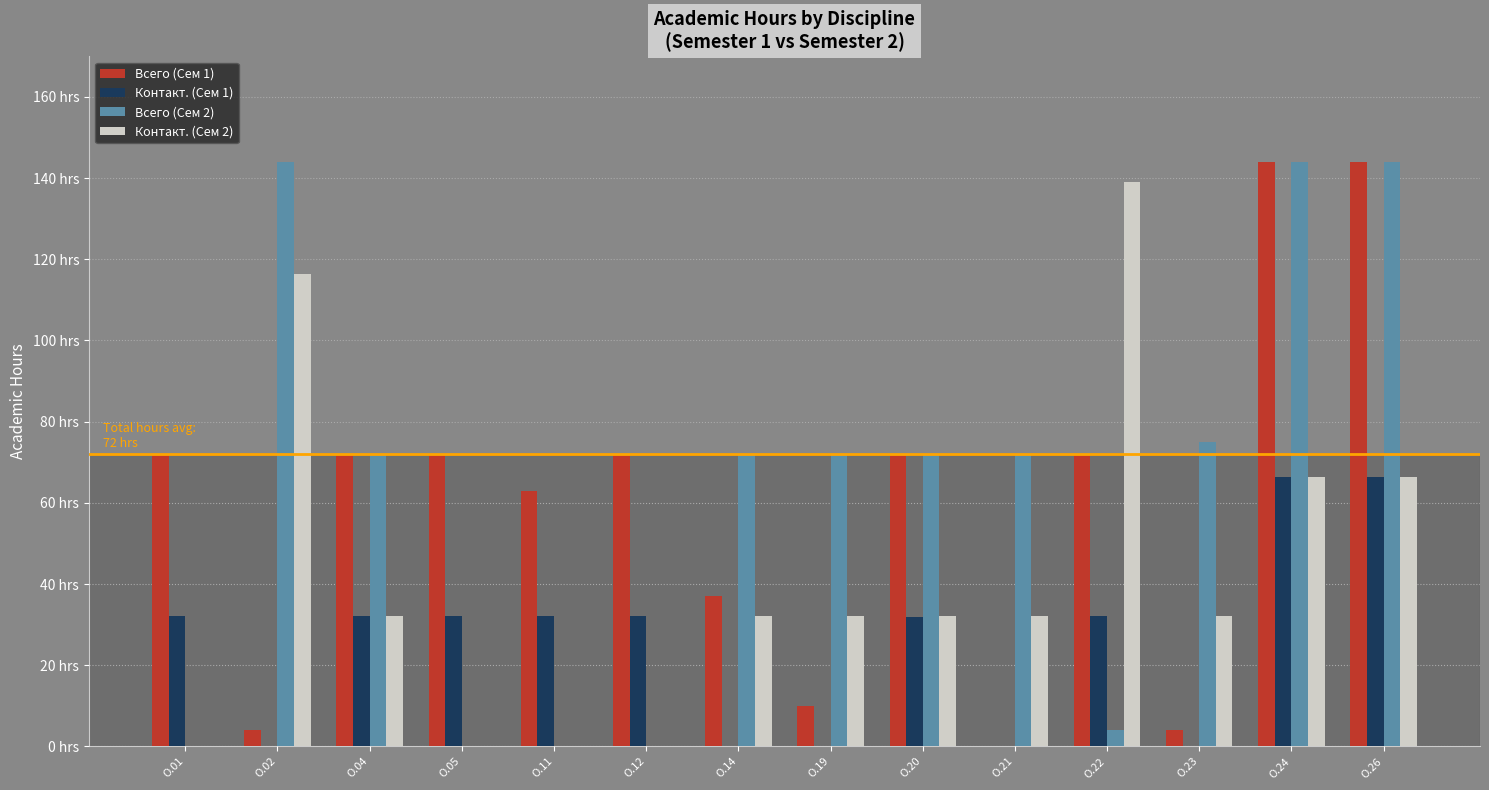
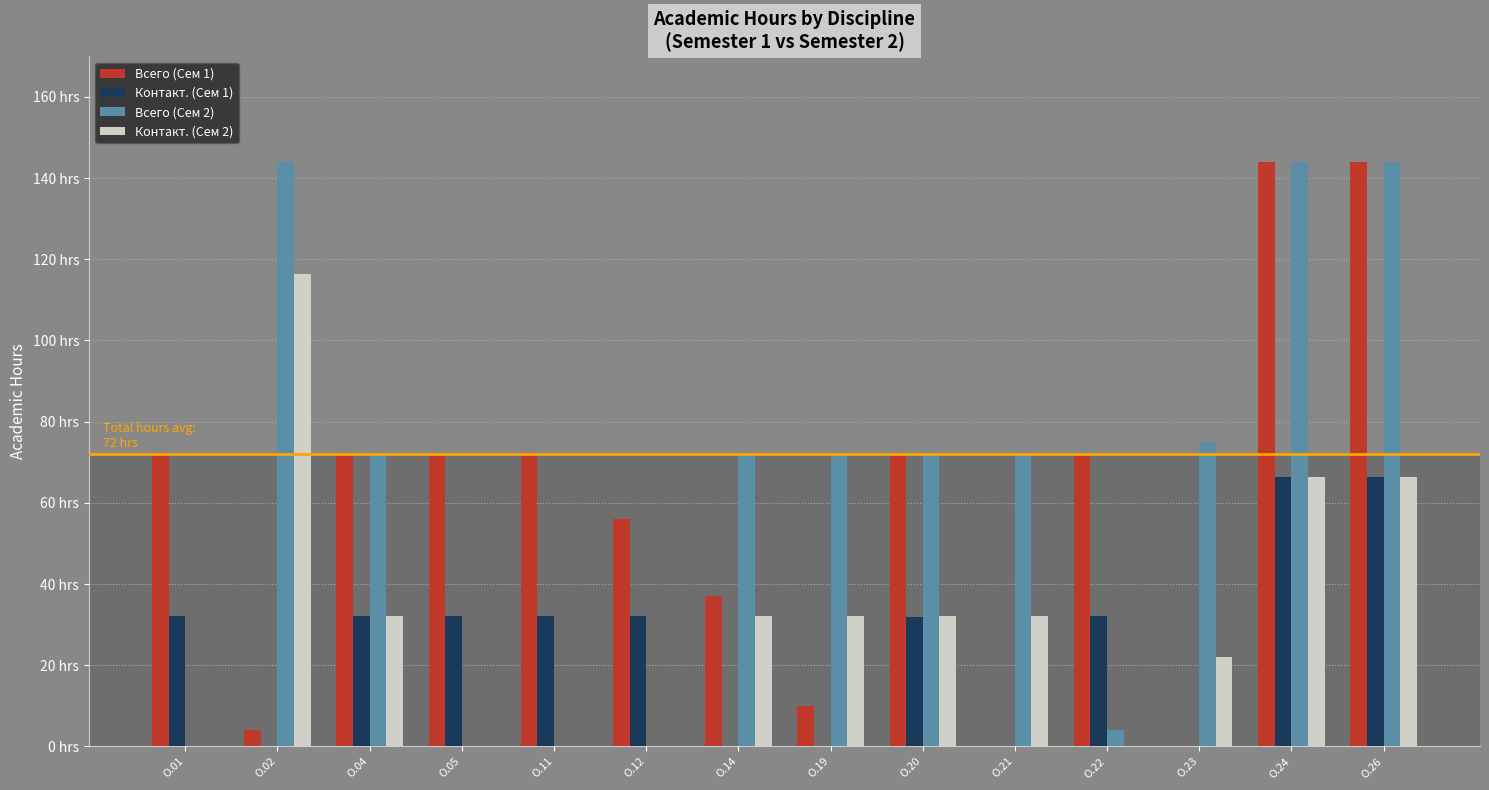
Всего (Сем 1), О.11: 63 hrs -> 72 hrs
Всего (Сем 1), О.12: 72 hrs -> 56 hrs
Контакт. (Сем 2), О.22: 139 hrs -> 0 hrs
Всего (Сем 1), О.23: 4 hrs -> 0 hrs
Контакт. (Сем 2), О.23: 32 hrs -> 22 hrs
